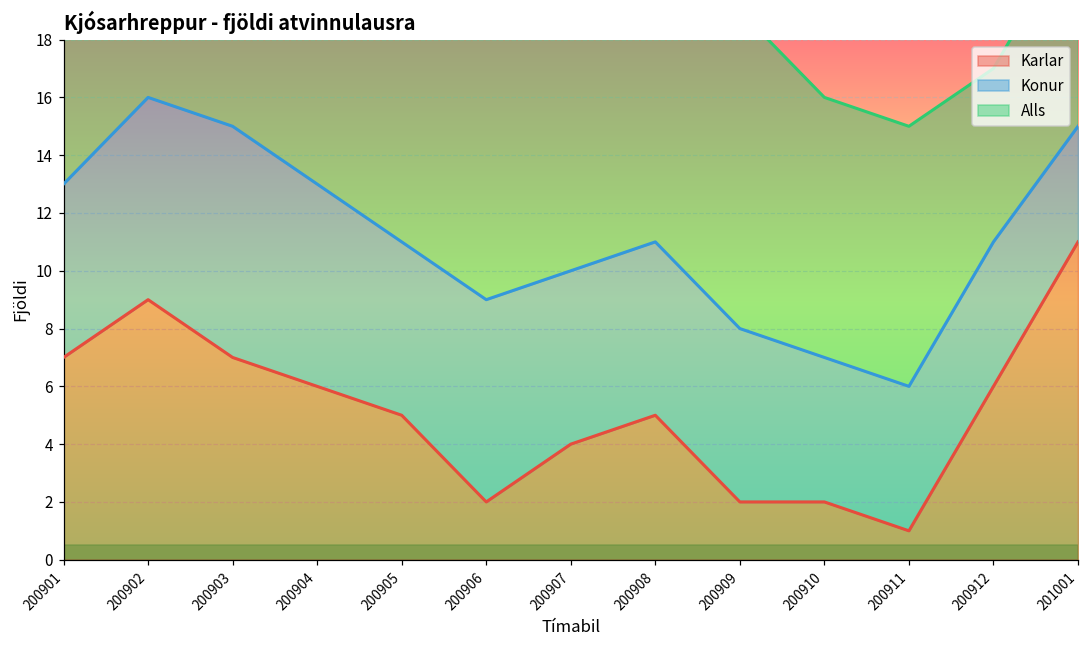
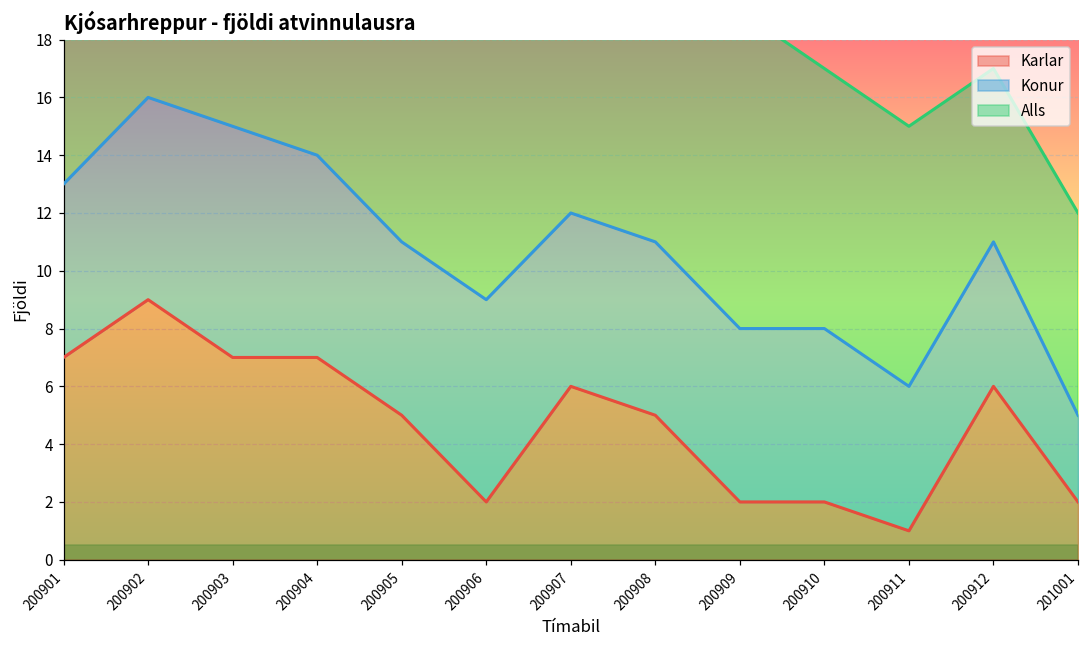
Karlar, 200904: 6 -> 7
Karlar, 200907: 4 -> 6
Konur, 200910: 5 -> 6
Karlar, 201001: 11 -> 2
Konur, 201001: 4 -> 3
